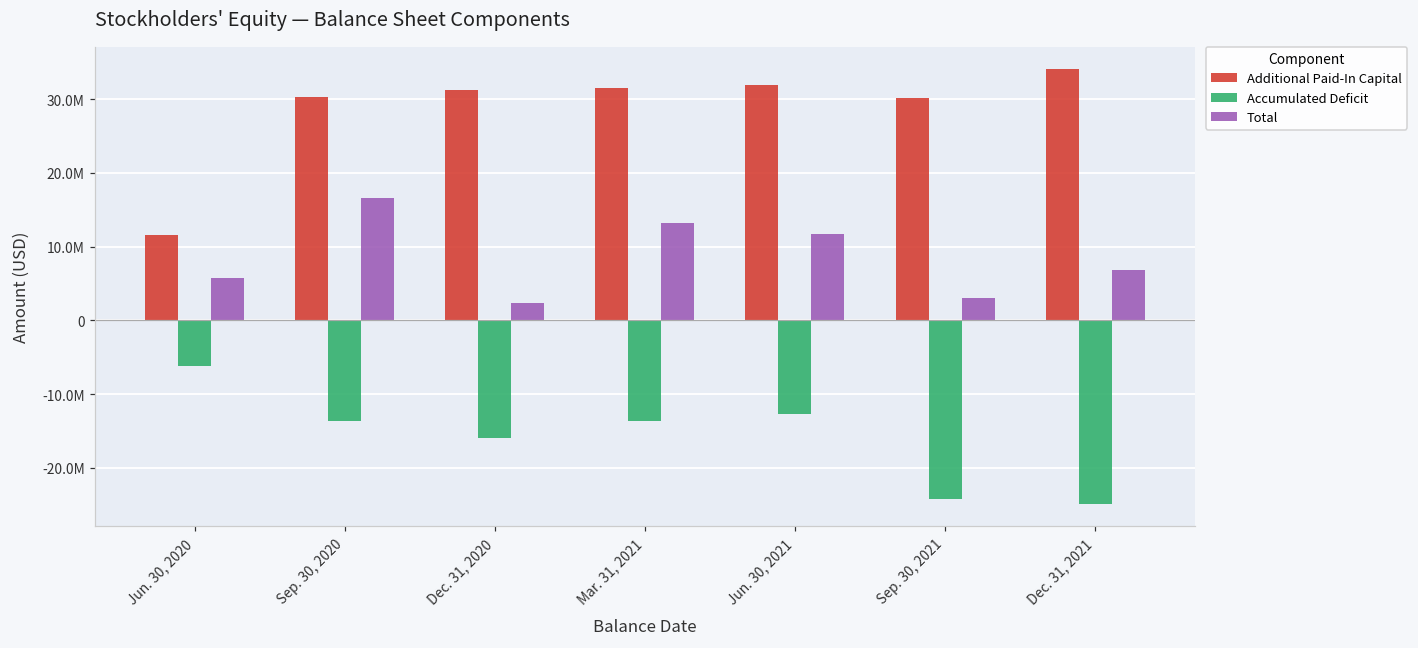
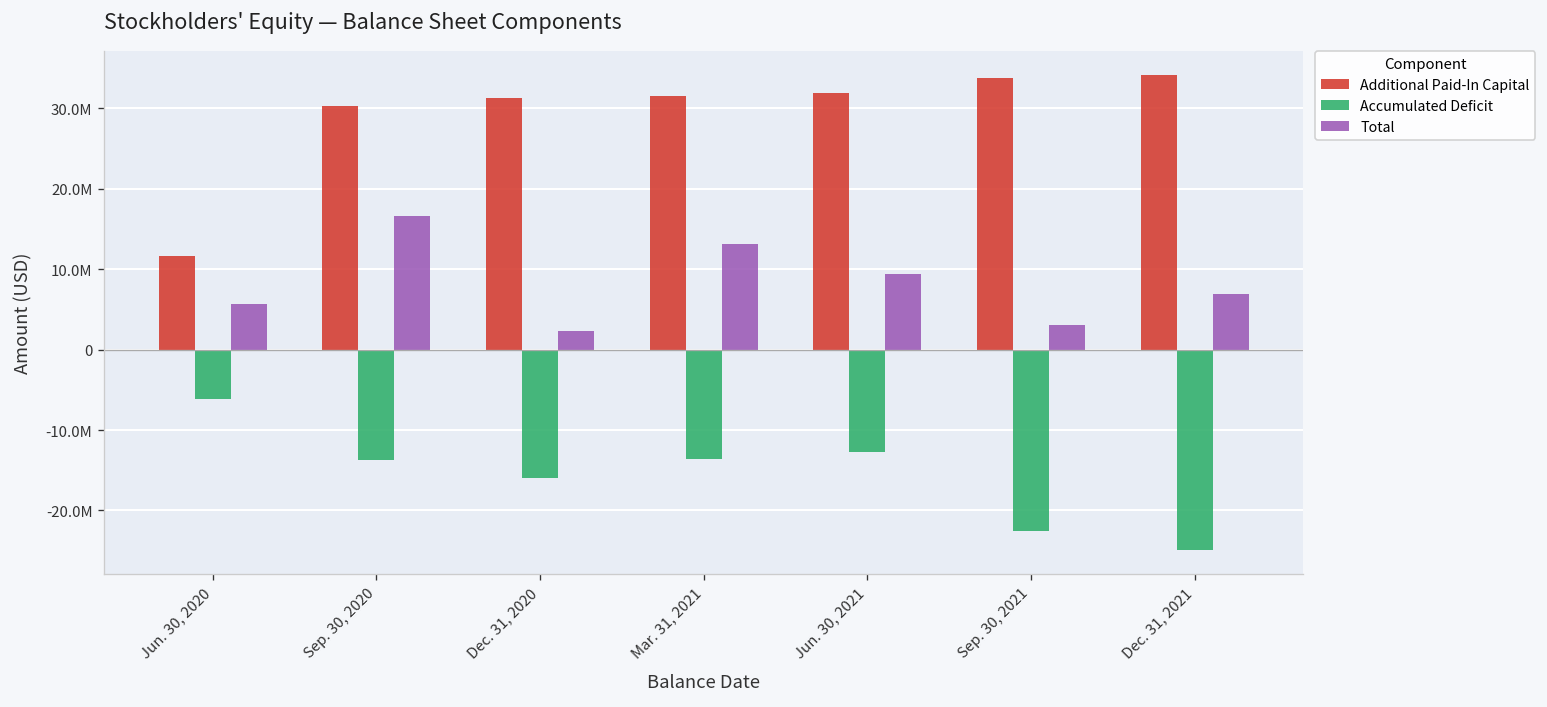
Total, Jun. 30, 2021: 12000000 -> 9000000
Additional Paid-In Capital, Sep. 30, 2021: 30000000 -> 34000000
Accumulated Deficit, Sep. 30, 2021: -24000000 -> -23000000
